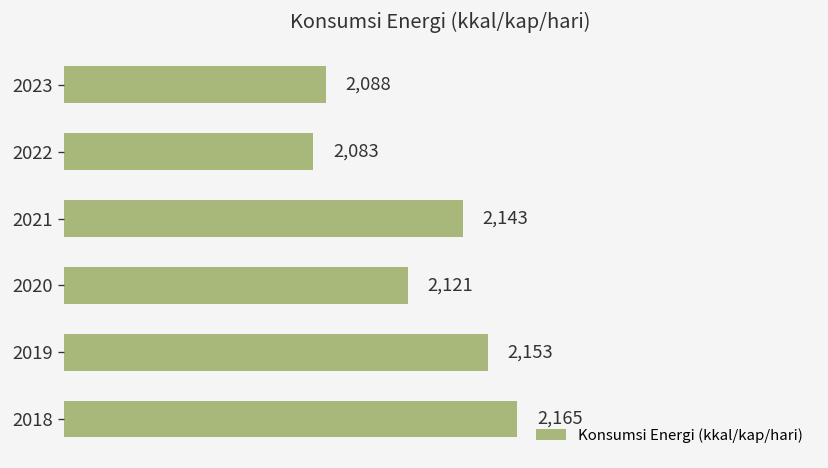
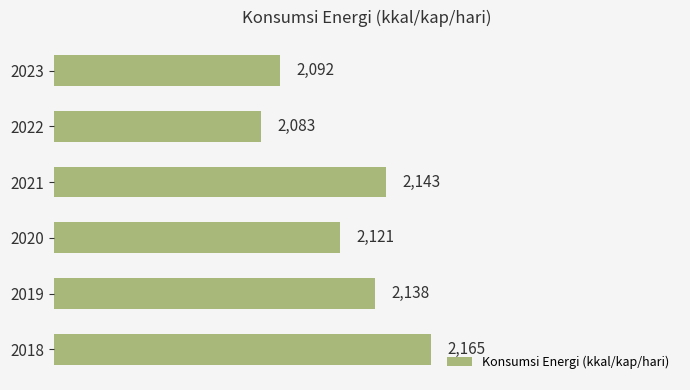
2023: 2,088 -> 2,092
2019: 2,153 -> 2,138
